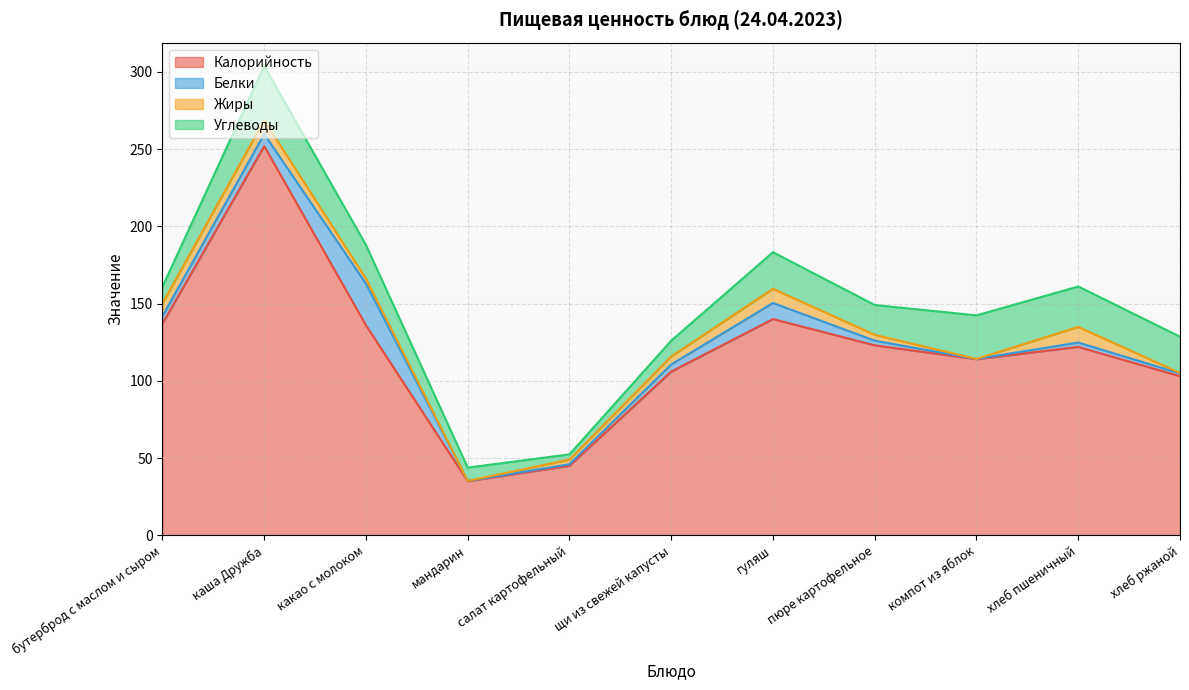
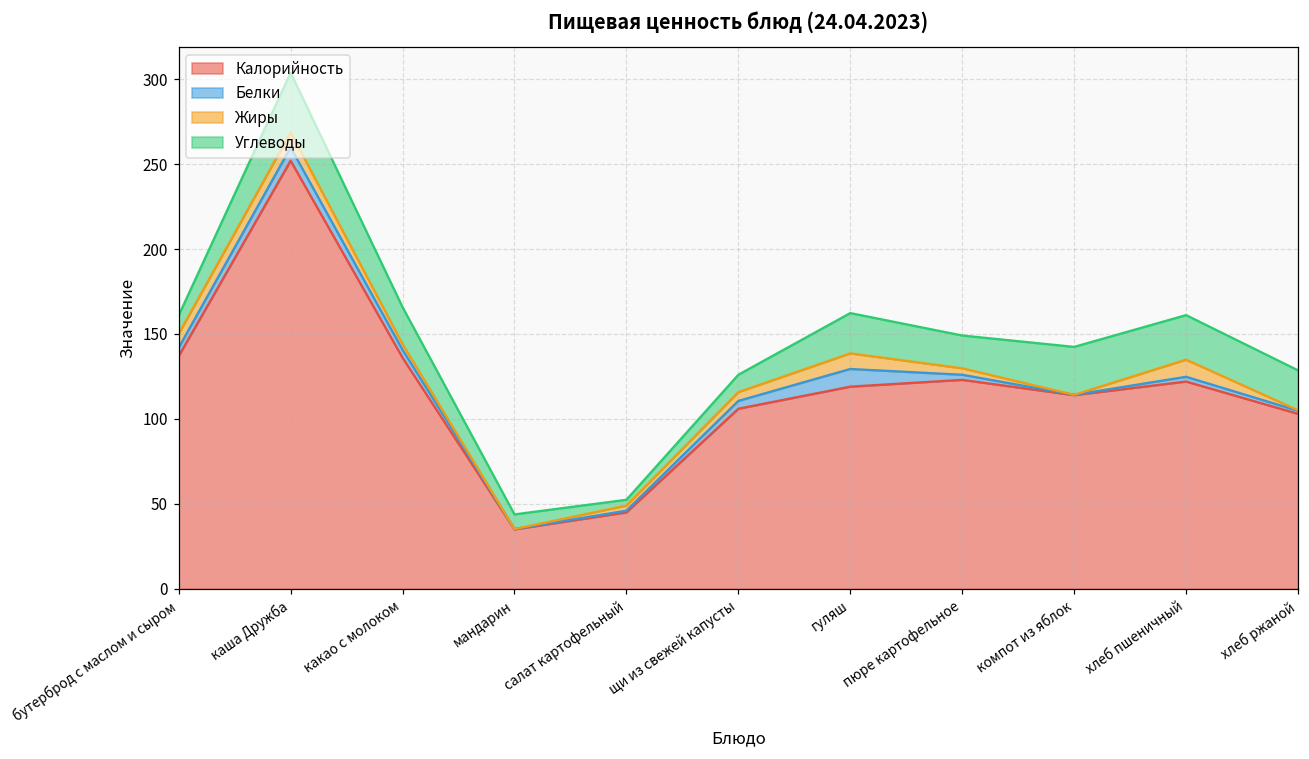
Белки, какао с молоком: 27 -> 5
Калорийность, гуляш: 140 -> 119
